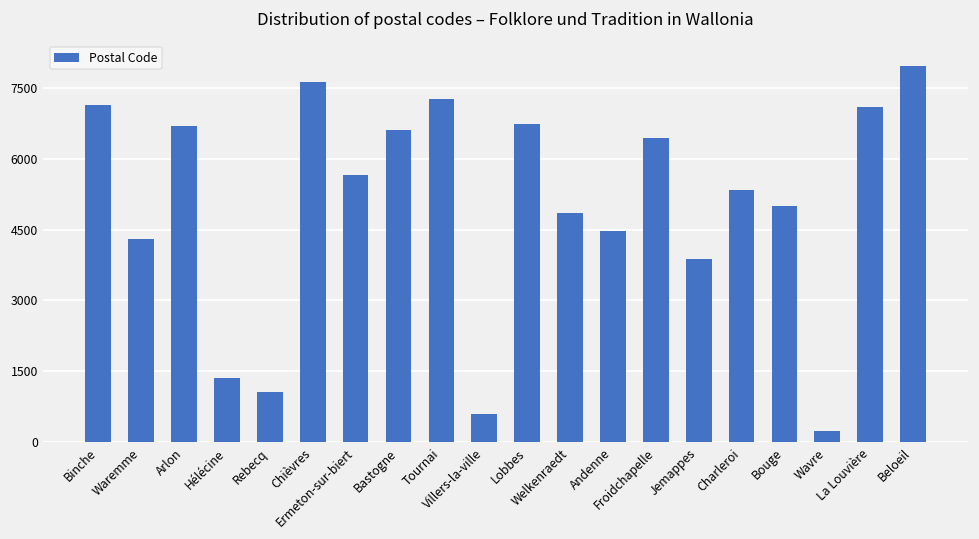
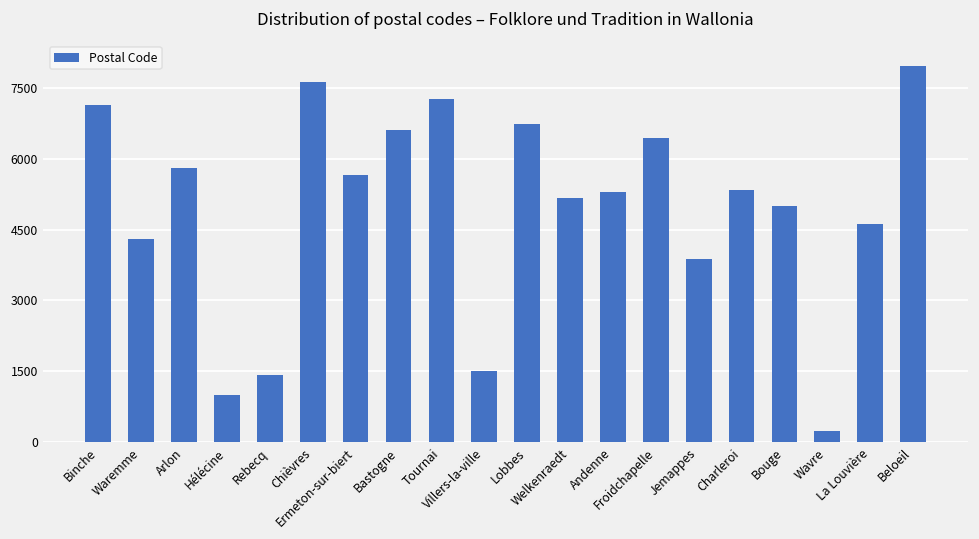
Arlon: 6700 -> 5800
Hélécine: 1400 -> 1000
Rebecq: 1100 -> 1400
Villers-la-ville: 600 -> 1500
Welkenraedt: 4800 -> 5200
Andenne: 4500 -> 5300
La Louvière: 7100 -> 4600
